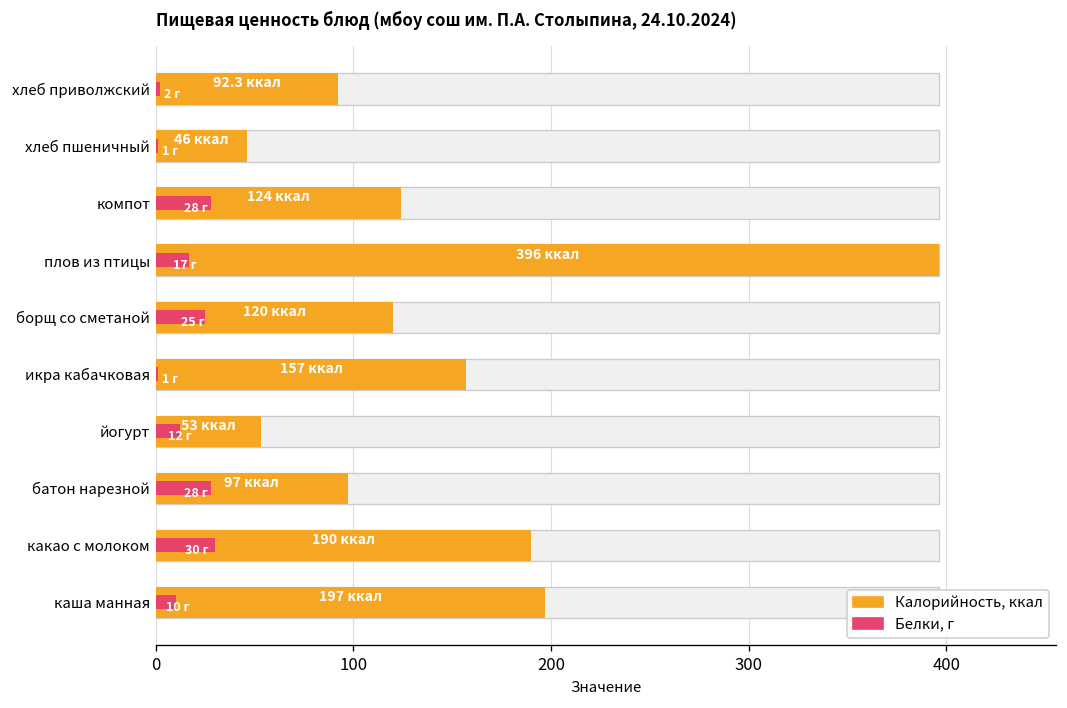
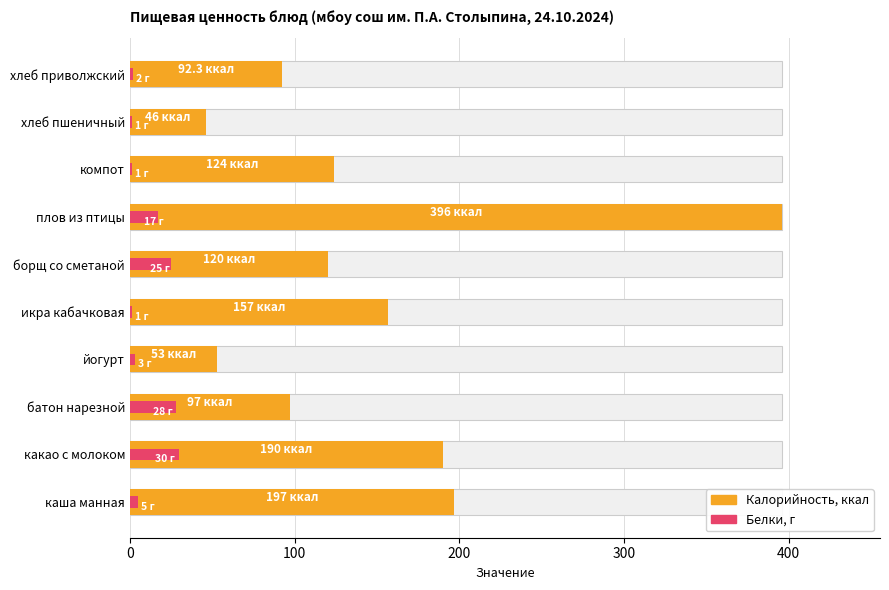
Белки, г, компот: 28 -> 1
Белки, г, йогурт: 12 -> 3
Белки, г, каша манная: 10 -> 5
